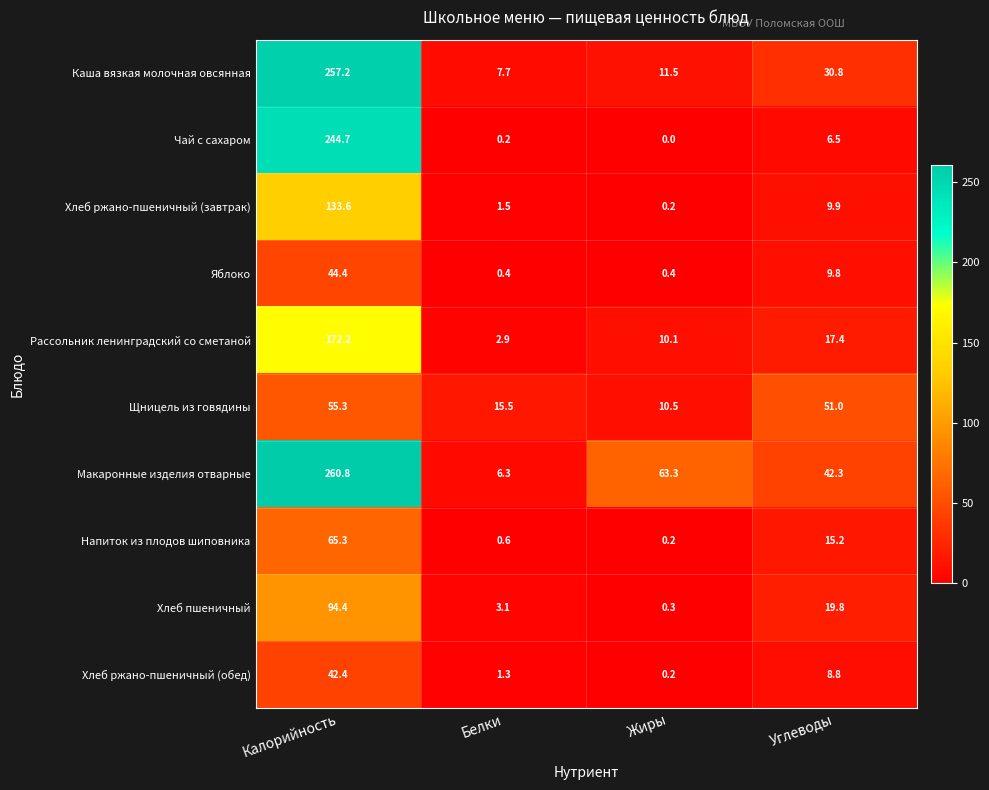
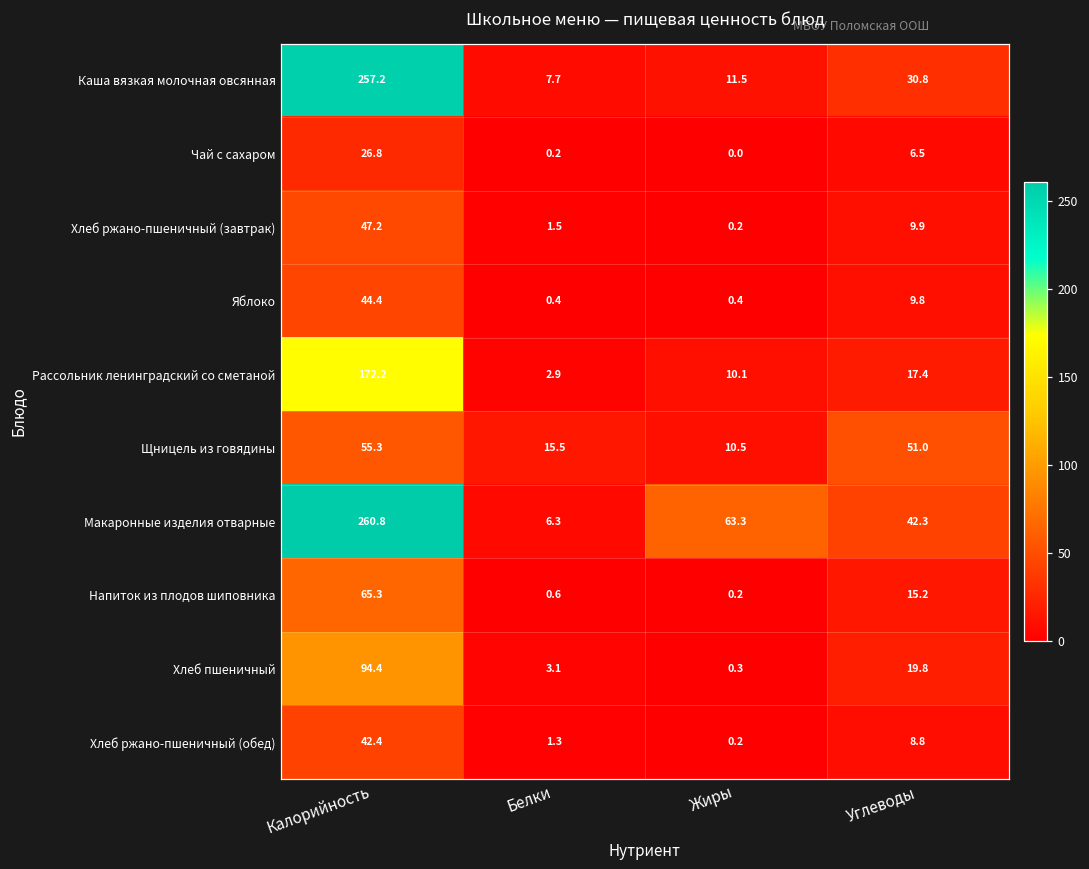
Чай с сахаром, Калорийность: 244.7 -> 26.8
Хлеб ржано-пшеничный (завтрак), Калорийность: 133.6 -> 47.2
